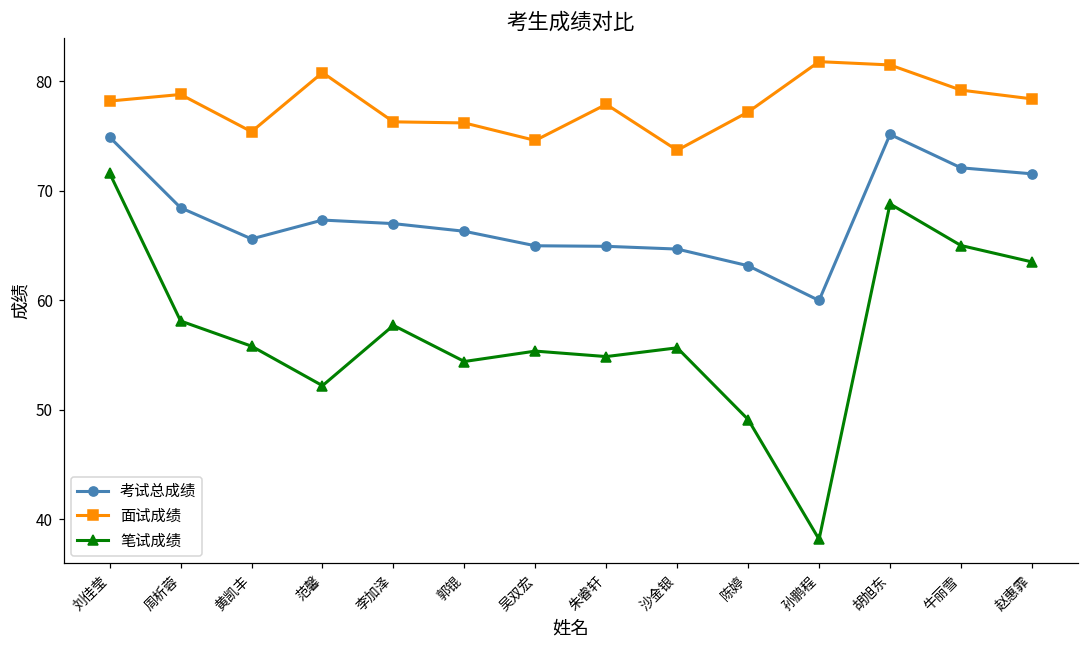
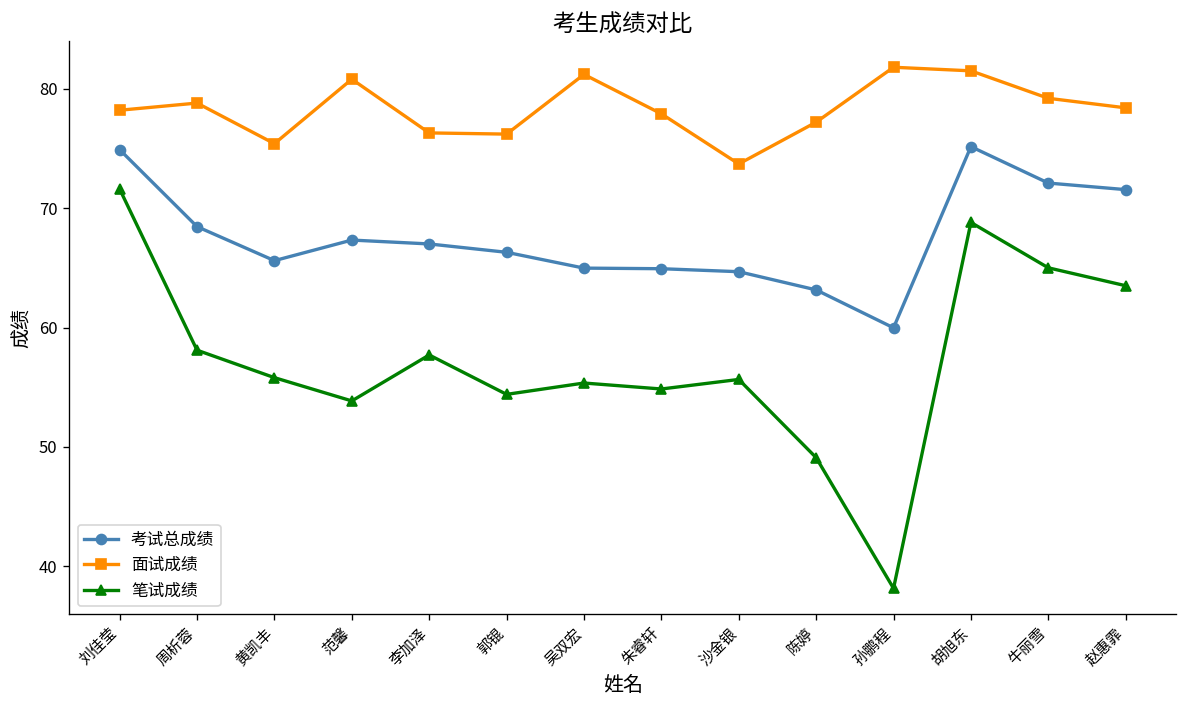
笔试成绩, 范馨: 52 -> 54
面试成绩, 吴双宏: 75 -> 81
